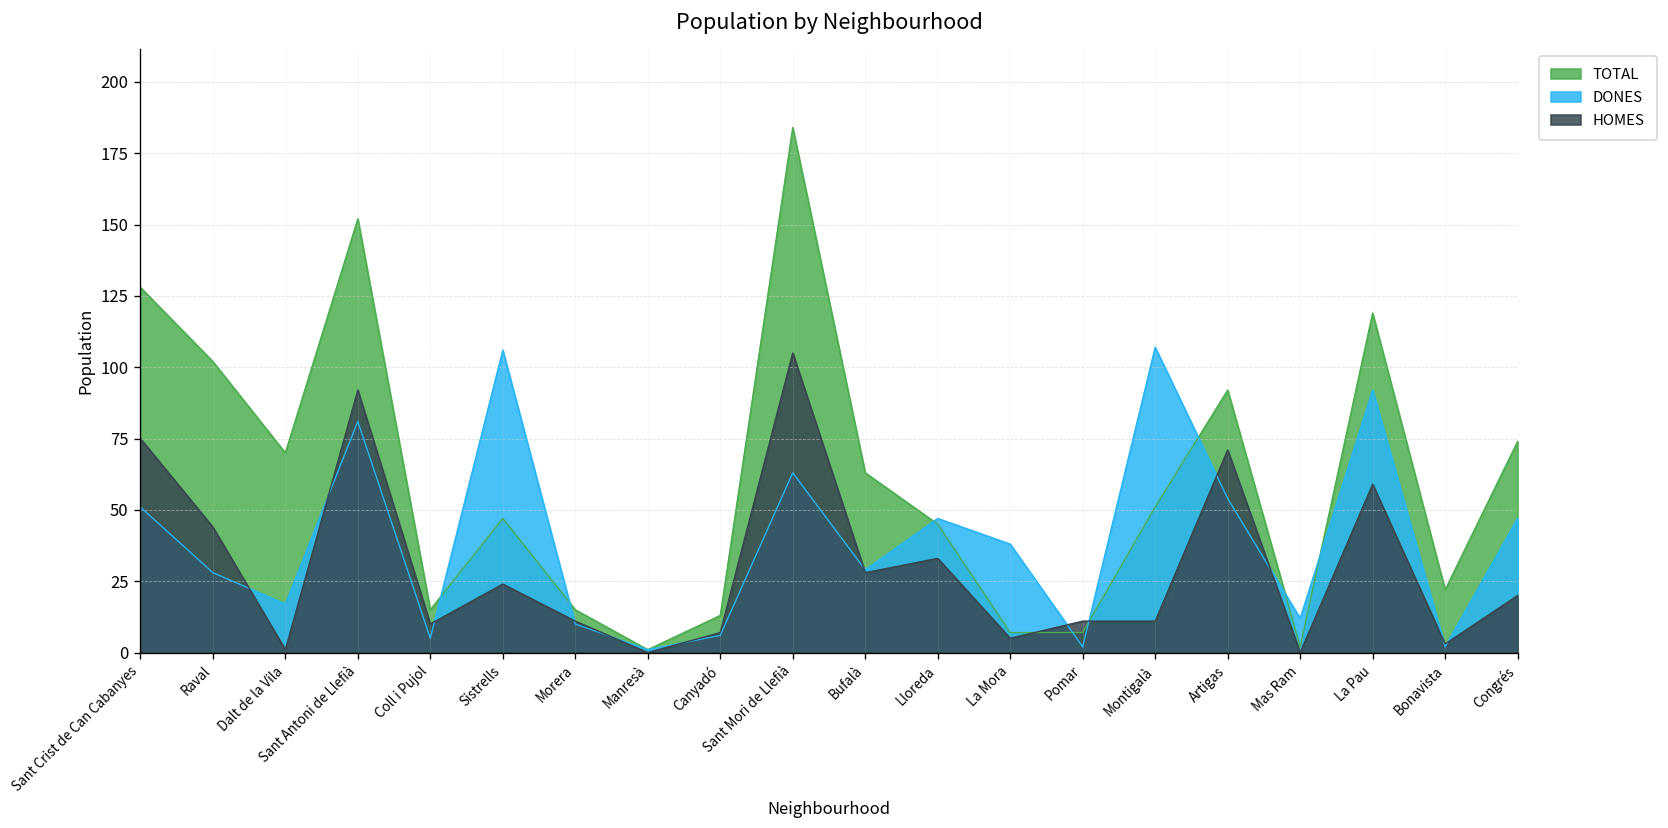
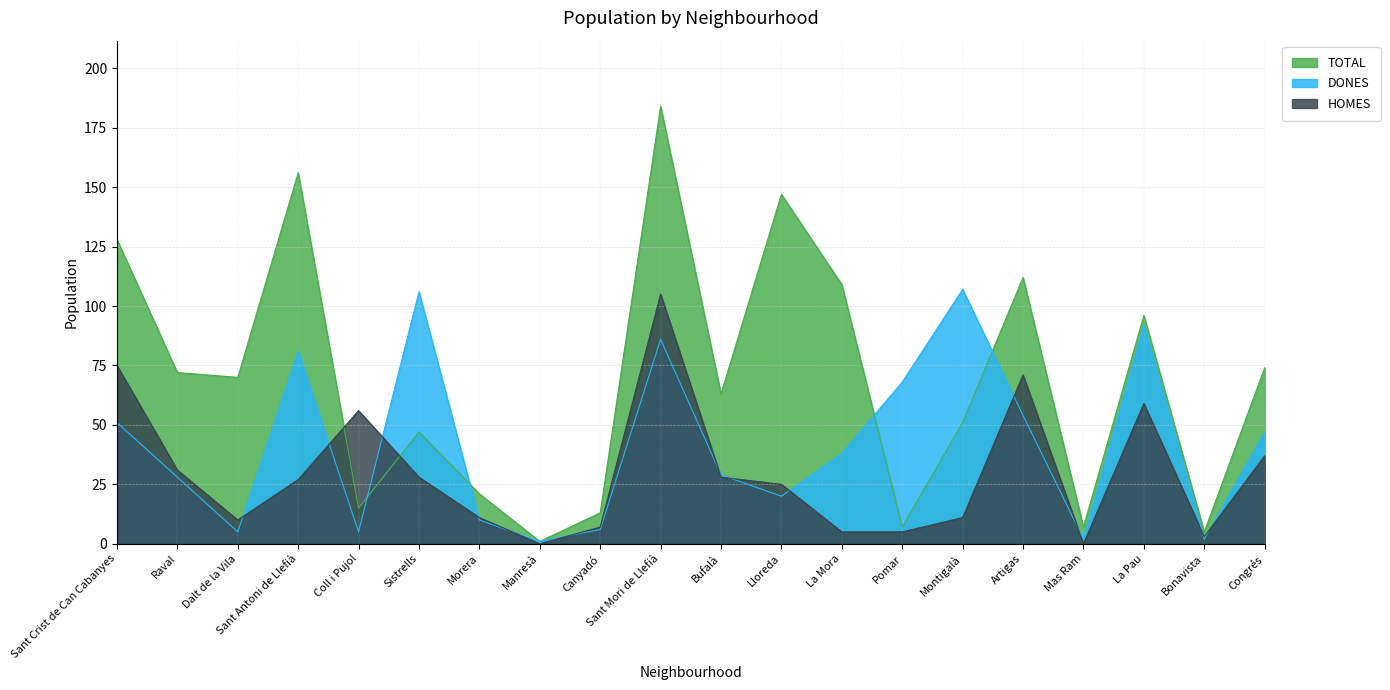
TOTAL, Raval: 102 -> 72
HOMES, Raval: 44 -> 31
DONES, Dalt de la Vila: 17 -> 5
HOMES, Dalt de la Vila: 1 -> 10
TOTAL, Sant Antoni de Llefià: 152 -> 156
HOMES, Sant Antoni de Llefià: 92 -> 27
HOMES, Coll i Pujol: 10 -> 56
HOMES, Sistrells: 24 -> 28
TOTAL, Morera: 15 -> 21
DONES, Sant Mori de Llefià: 63 -> 86
TOTAL, Lloreda: 45 -> 147
DONES, Lloreda: 47 -> 20
HOMES, Lloreda: 33 -> 25
TOTAL, La Mora: 7 -> 109
DONES, Pomar: 2 -> 68
HOMES, Pomar: 11 -> 5
TOTAL, Artigas: 92 -> 112
TOTAL, Mas Ram: 2 -> 7
DONES, Mas Ram: 12 -> 2
TOTAL, La Pau: 119 -> 96
TOTAL, Bonavista: 22 -> 5
HOMES, Congrés: 20 -> 37
